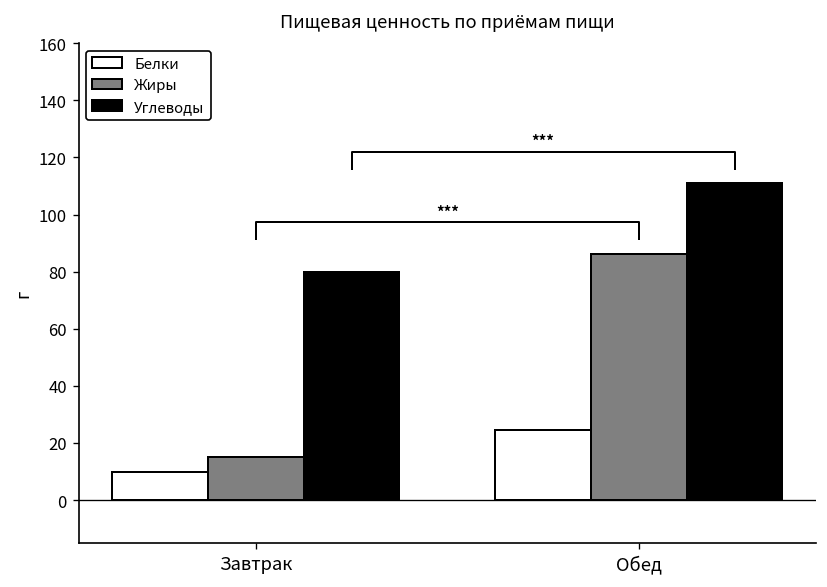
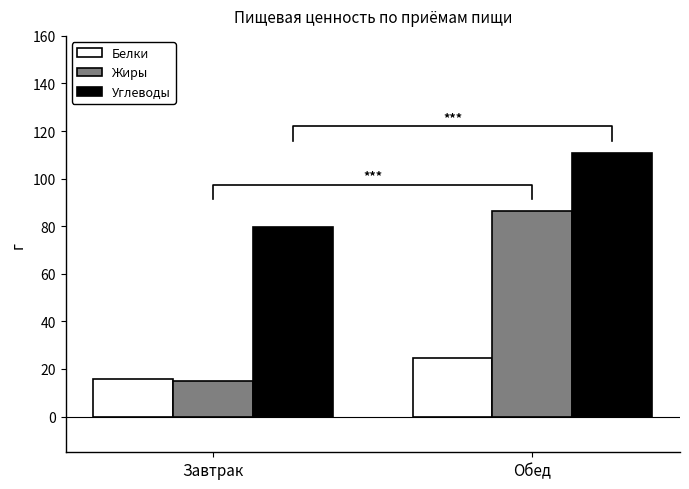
Белки, Завтрак: 10 -> 16
